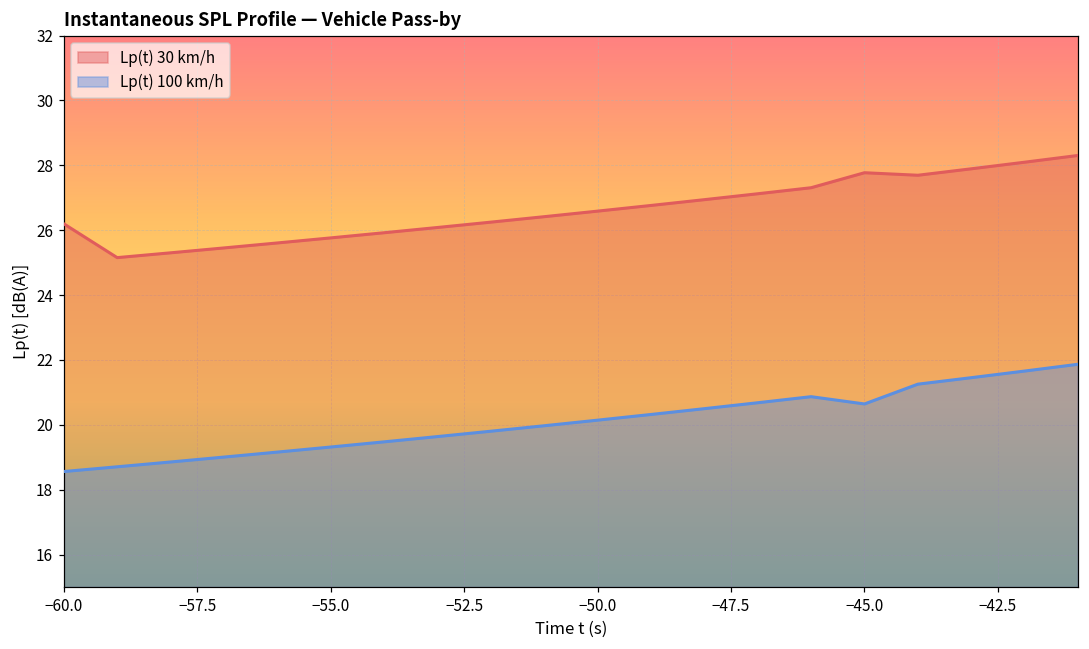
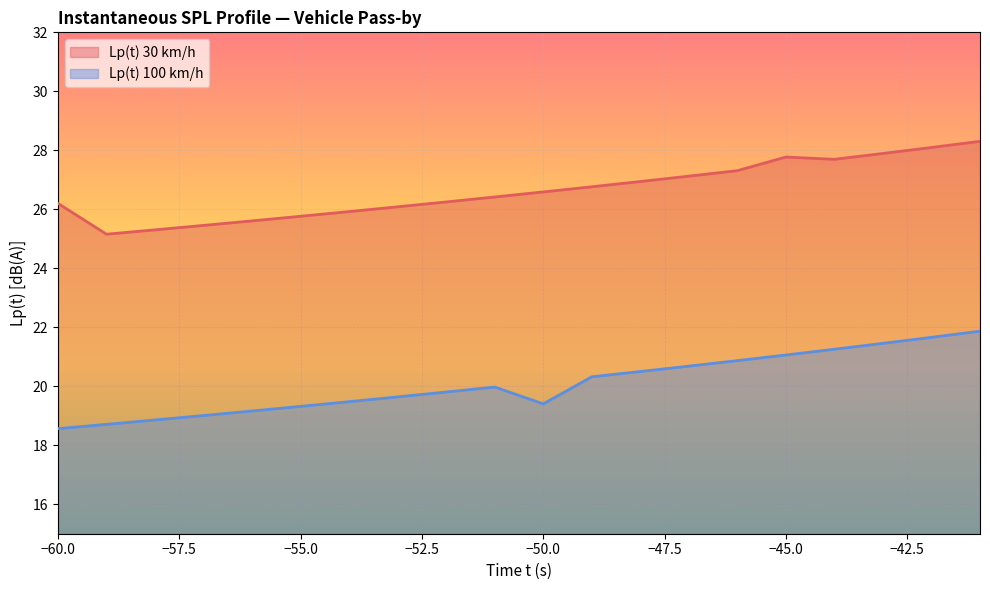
Lp(t) 100 km/h, −50.0: 20.1 -> 19.4
Lp(t) 100 km/h, −45.0: 20.6 -> 21.1
